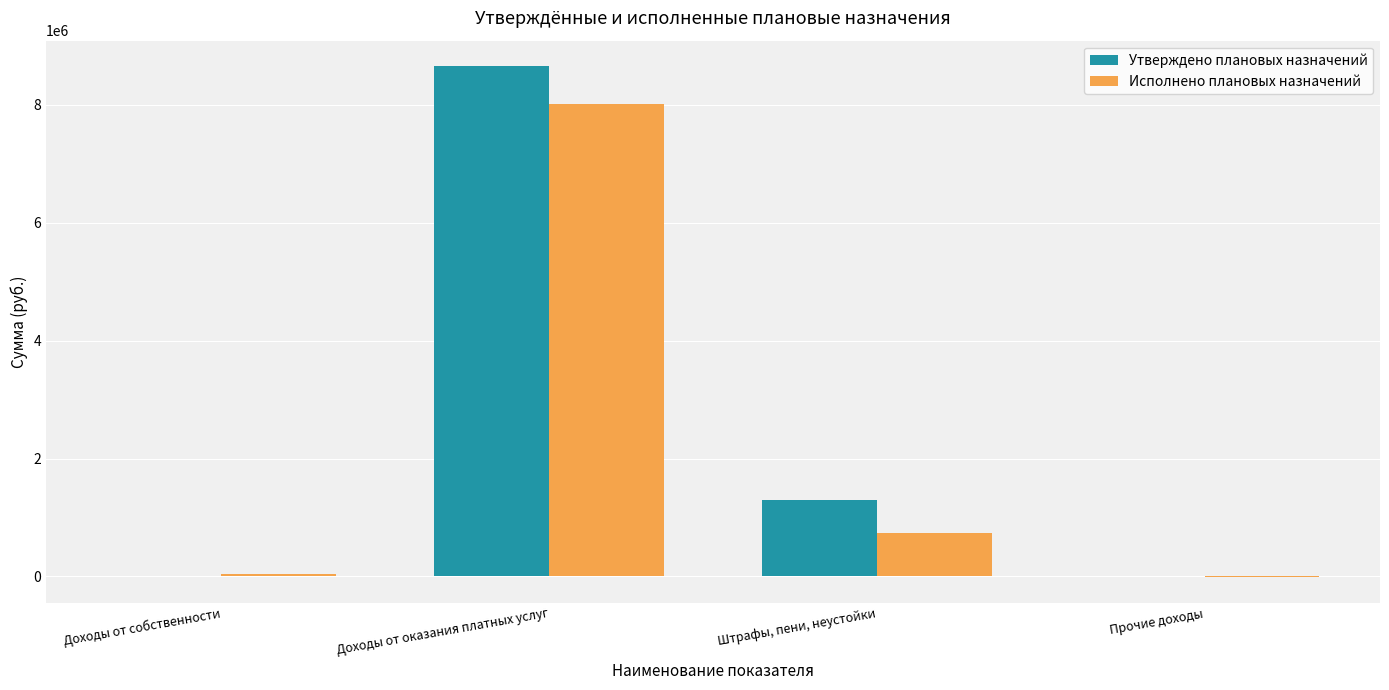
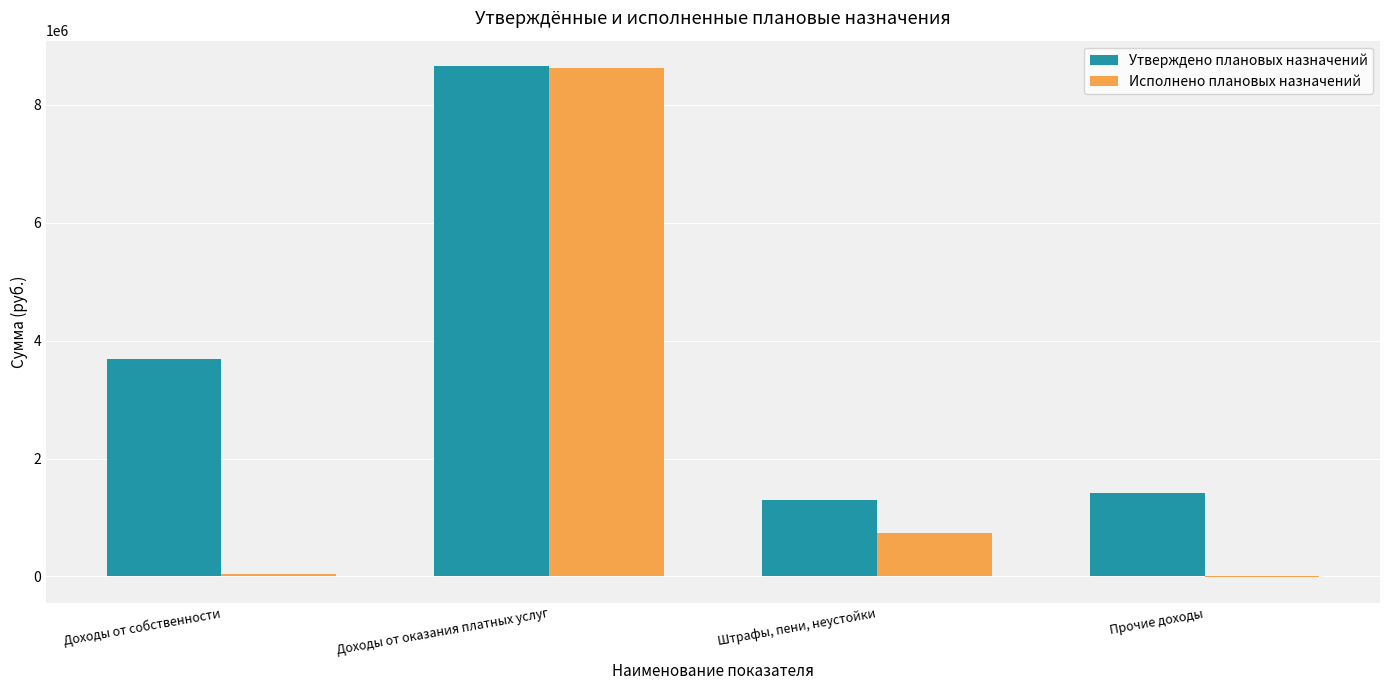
Утверждено плановых назначений, Доходы от собственности: 0 -> 3700000
Исполнено плановых назначений, Доходы от оказания платных услуг: 8000000 -> 8600000
Утверждено плановых назначений, Прочие доходы: 0 -> 1400000
